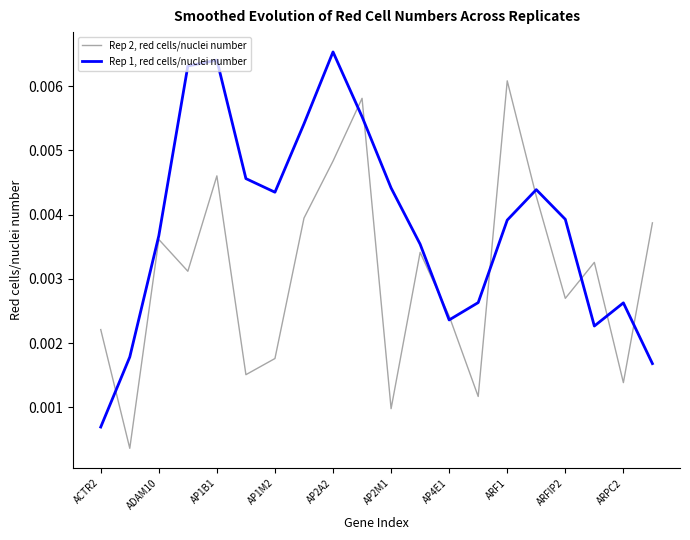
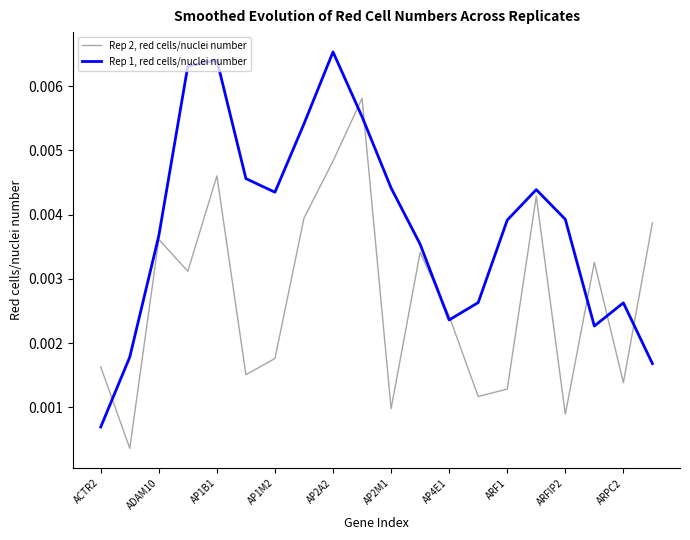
Rep 2, red cells/nuclei number, ACTR2: 0.0022 -> 0.0016
Rep 2, red cells/nuclei number, ARF1: 0.0061 -> 0.0013
Rep 2, red cells/nuclei number, ARFIP2: 0.0027 -> 0.0009
